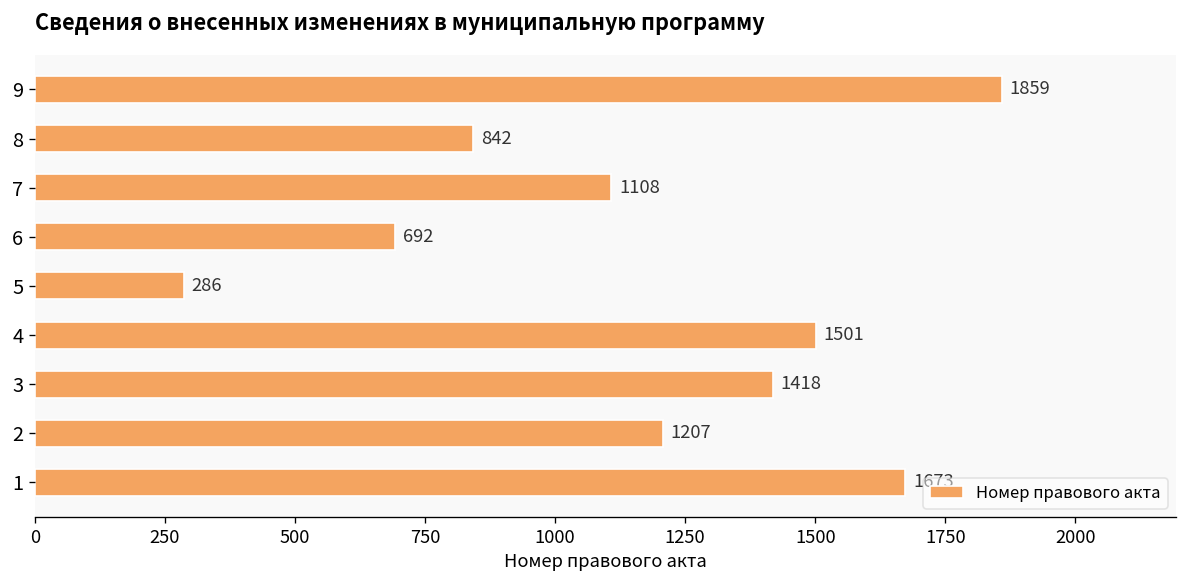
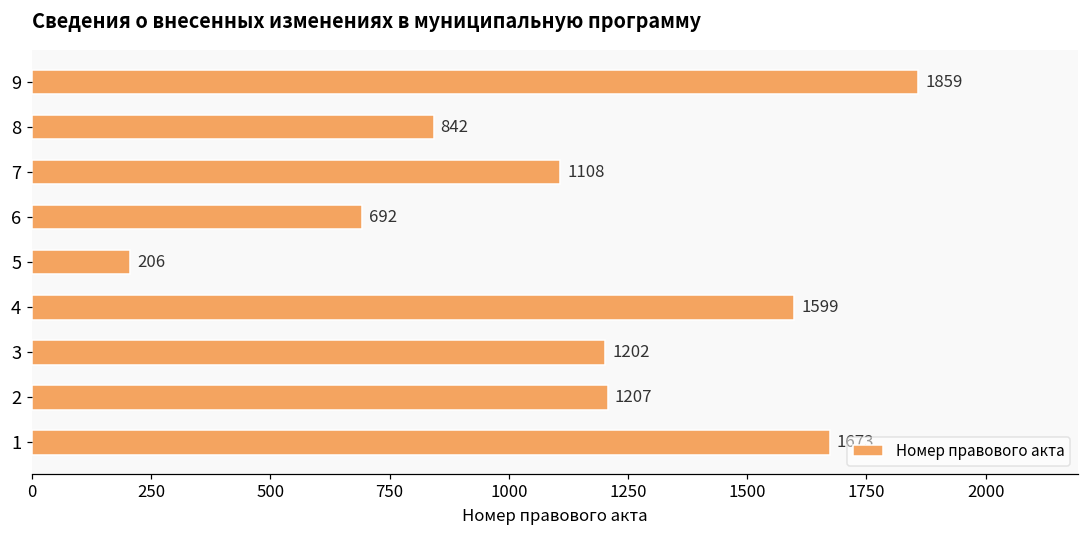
5: 286 -> 206
4: 1501 -> 1599
3: 1418 -> 1202
